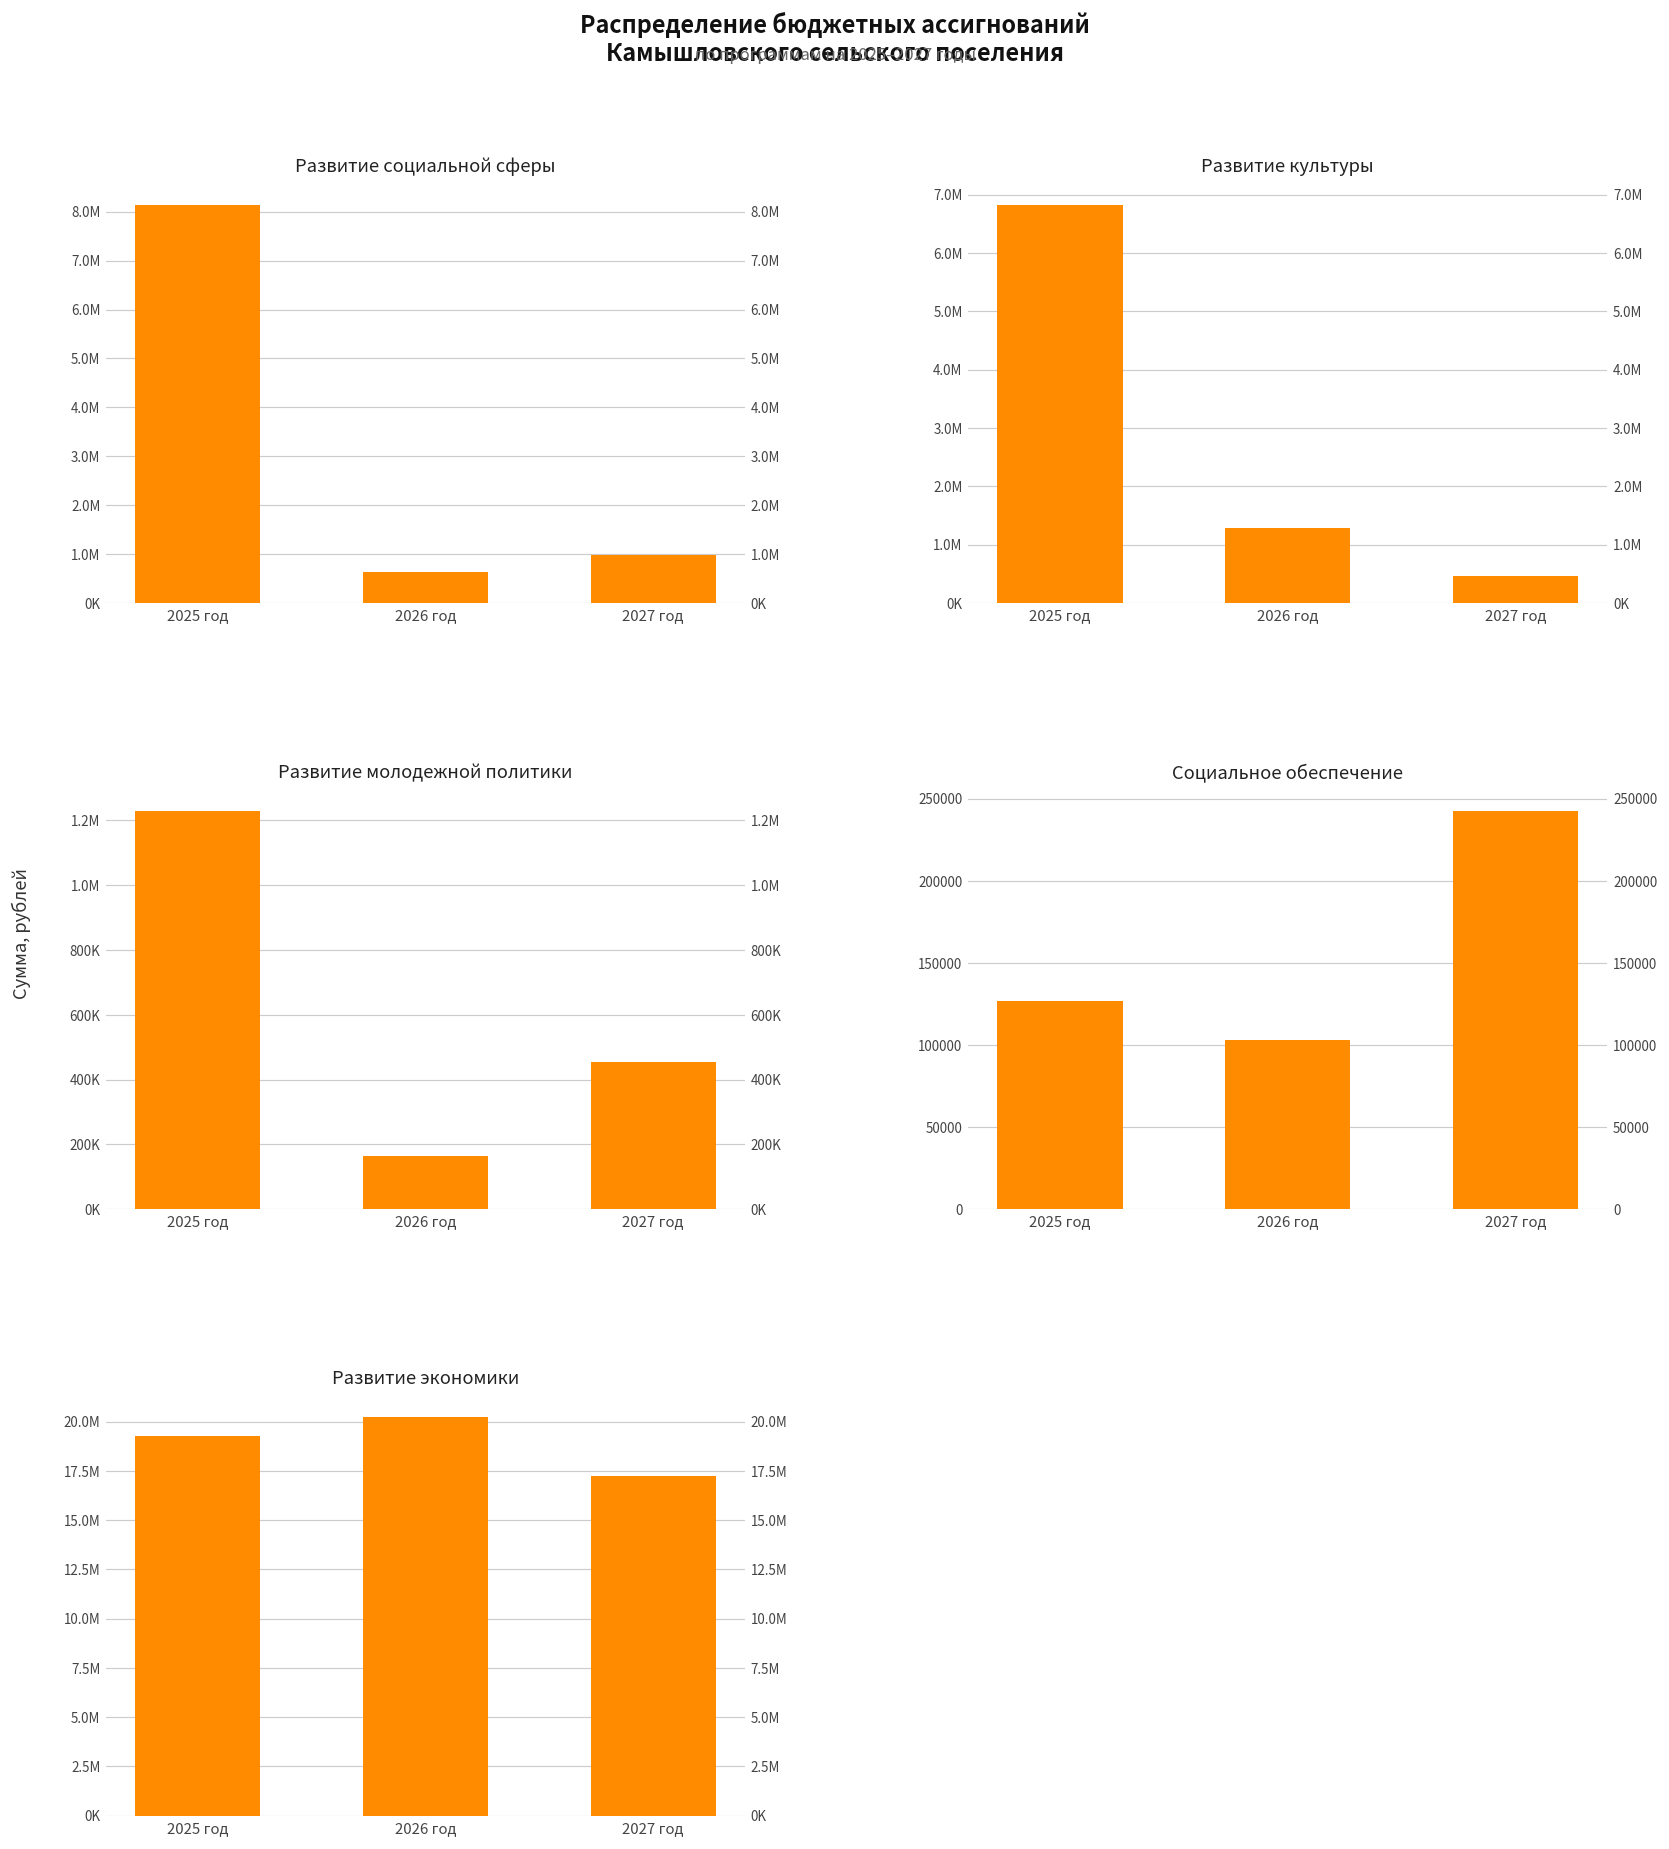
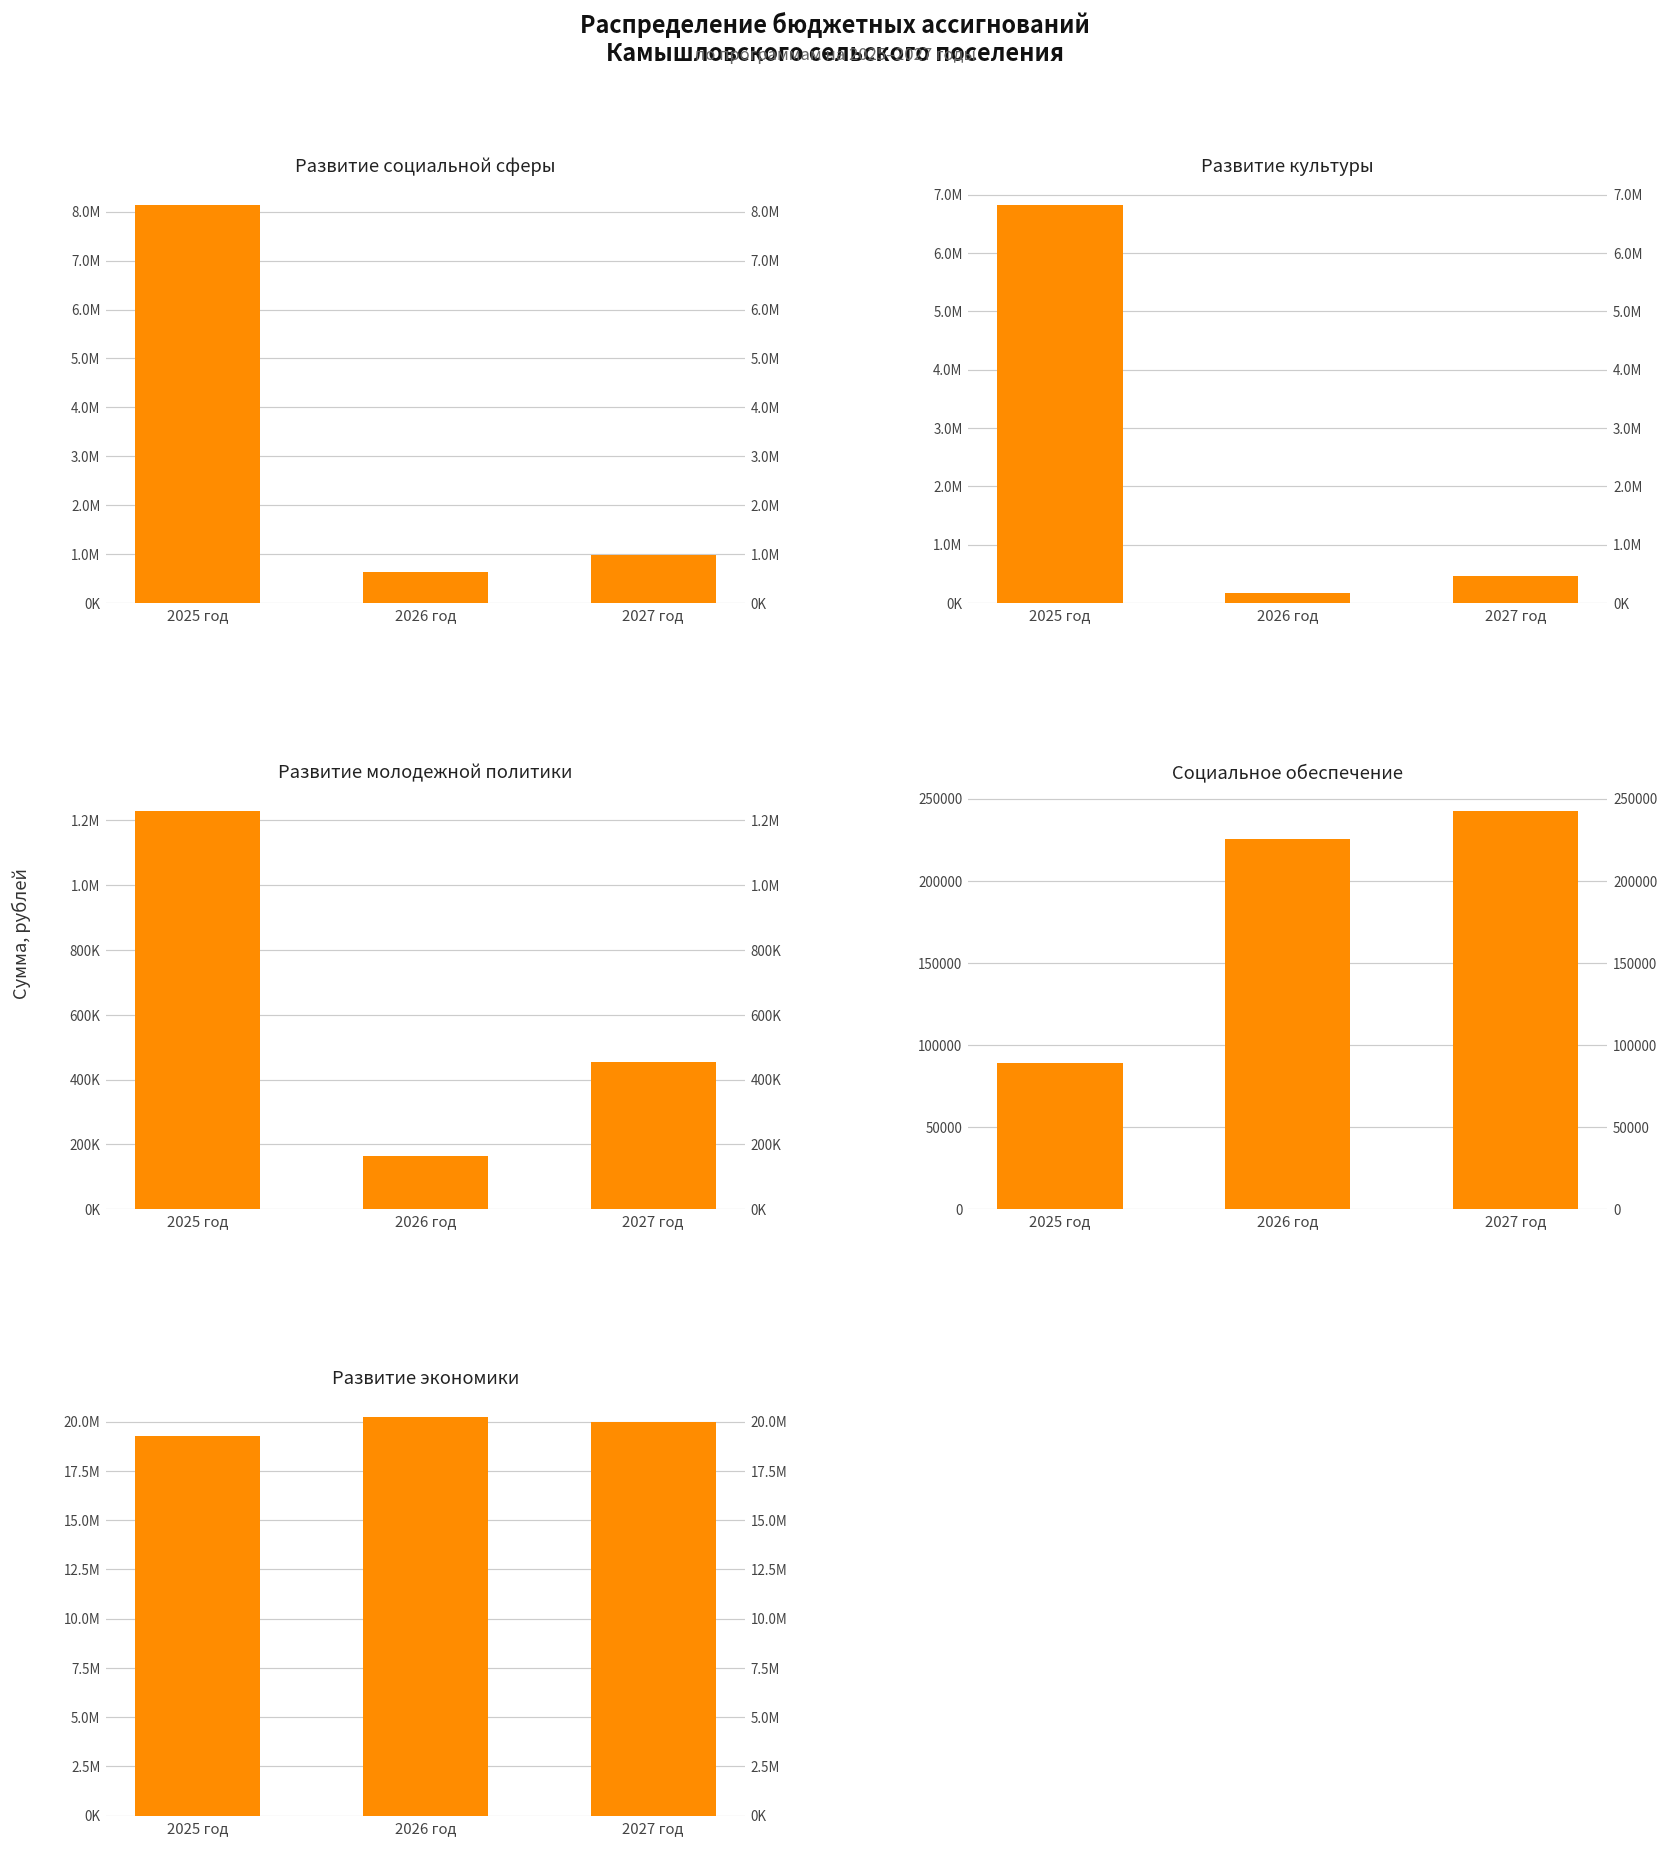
Развитие культуры, 2026 год: 1300000 -> 200000
Социальное обеспечение, 2025 год: 127000 -> 89000
Социальное обеспечение, 2026 год: 103000 -> 226000
Развитие экономики, 2027 год: 17200000 -> 20000000
